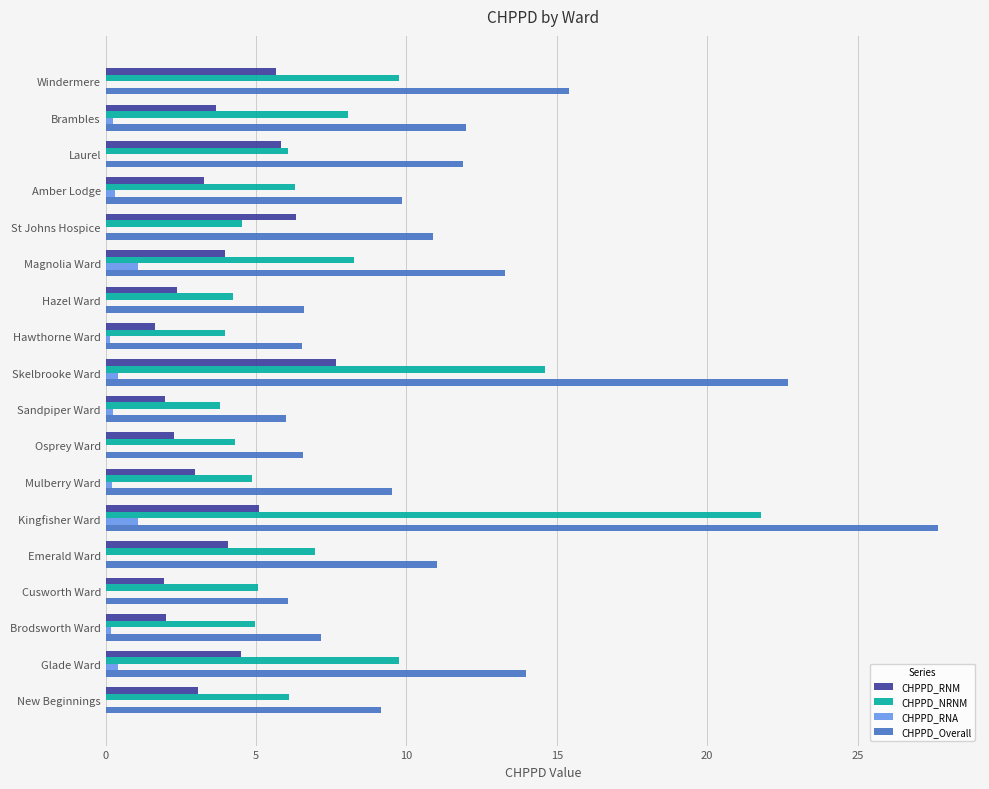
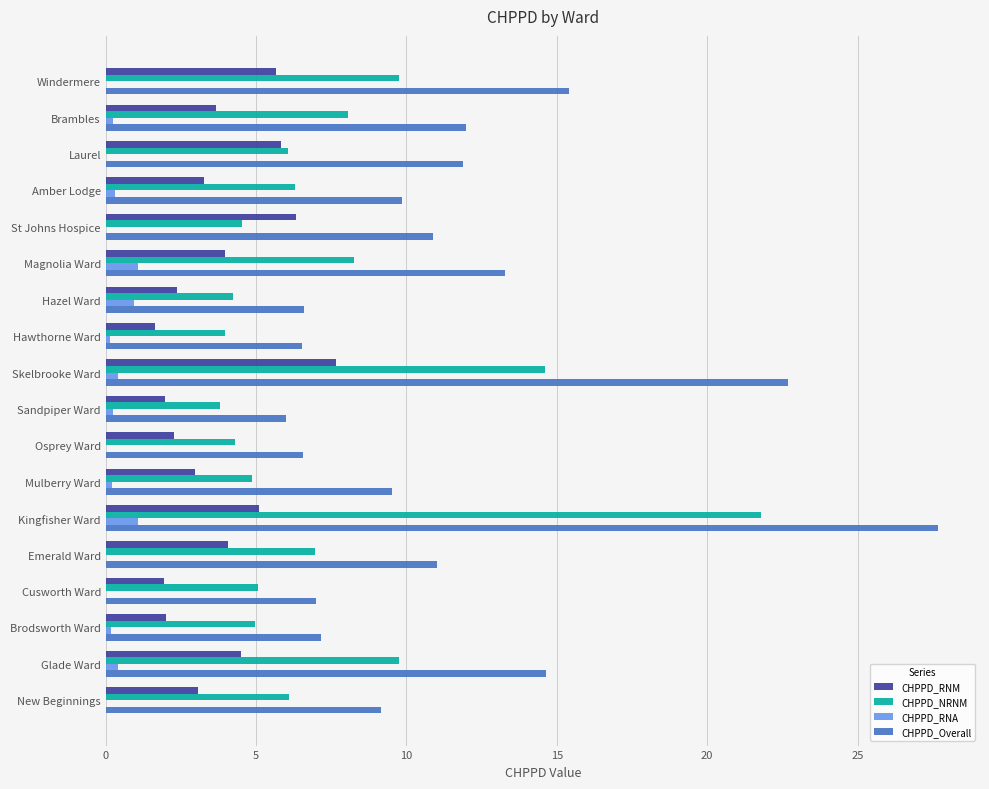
CHPPD_RNA, Hazel Ward: 0.0 -> 0.9
CHPPD_Overall, Cusworth Ward: 6.1 -> 7.0
CHPPD_Overall, Glade Ward: 14.0 -> 14.7
